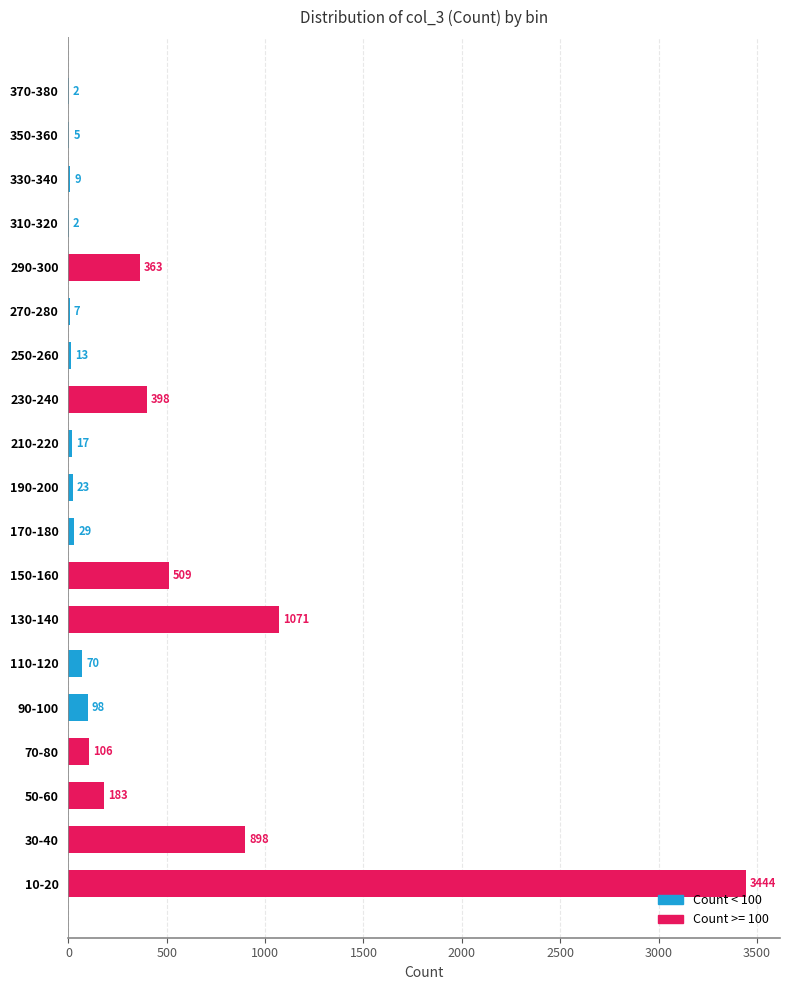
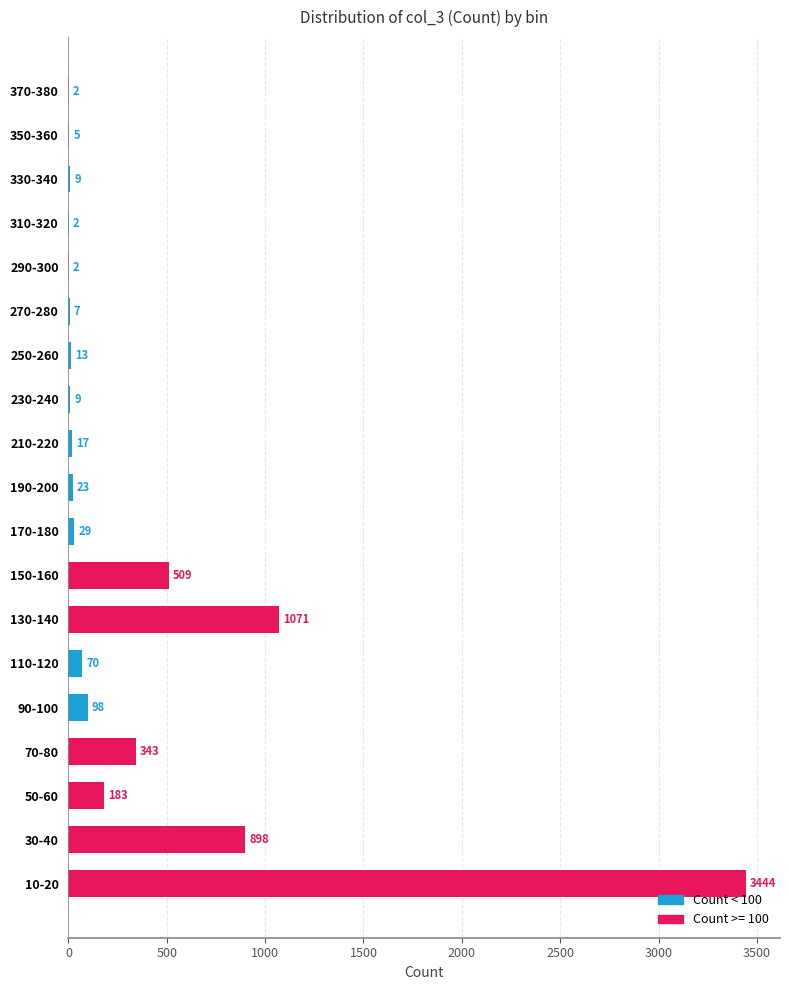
290-300: 363 -> 2
230-240: 398 -> 9
70-80: 106 -> 343
